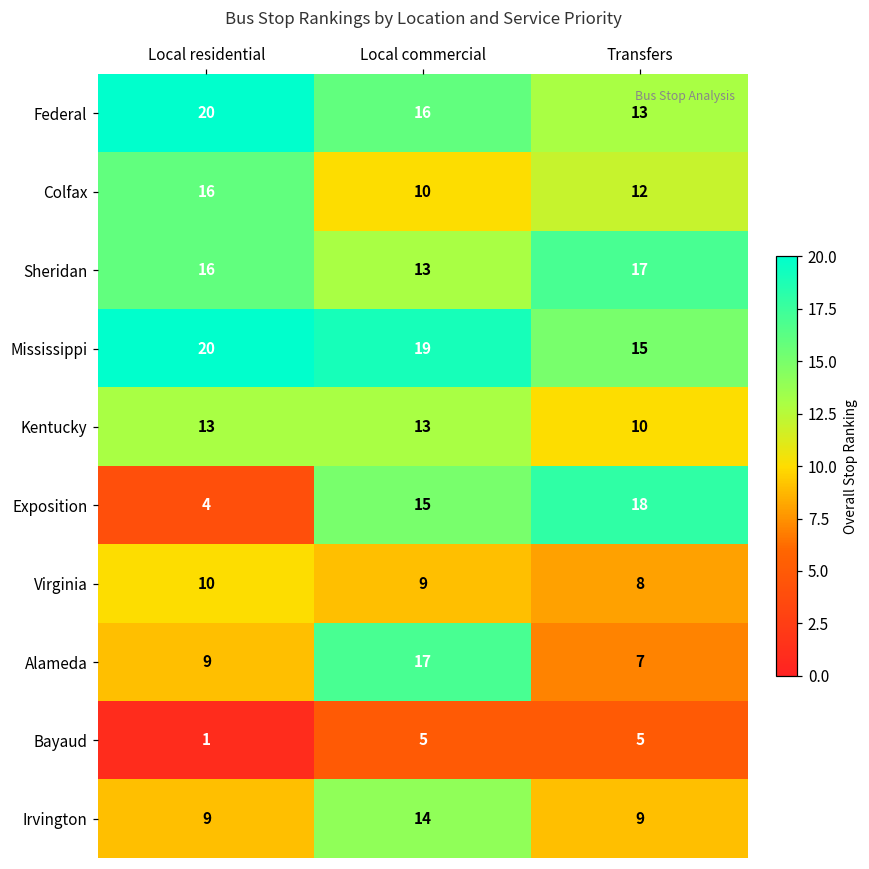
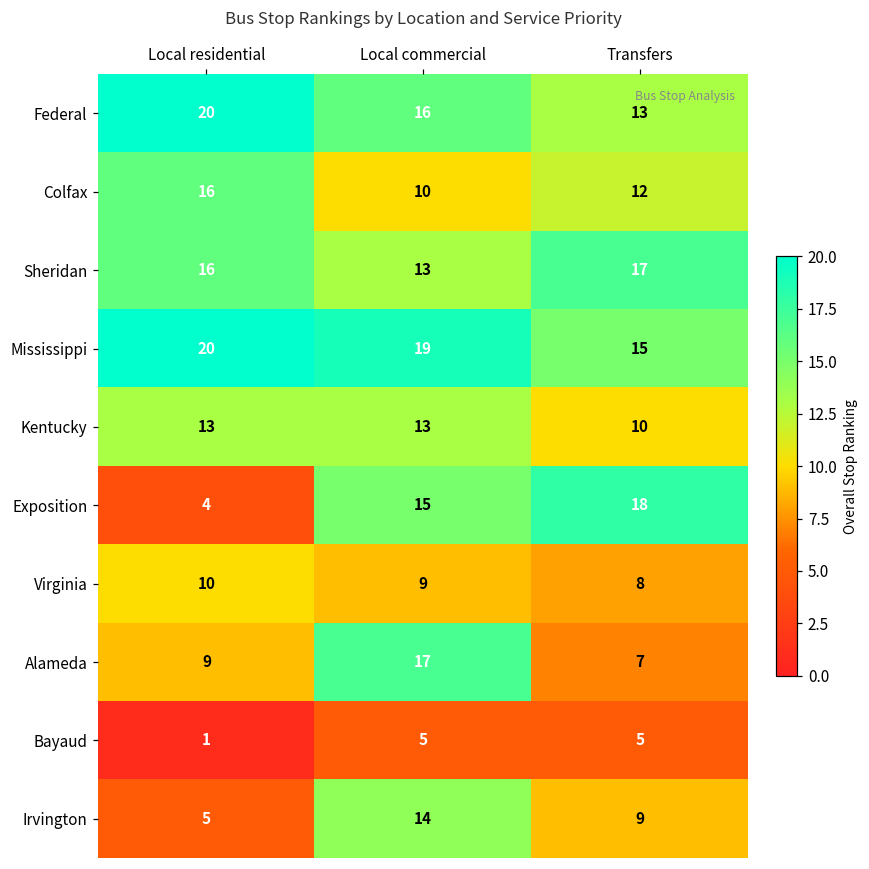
Irvington, Local residential: 9 -> 5
